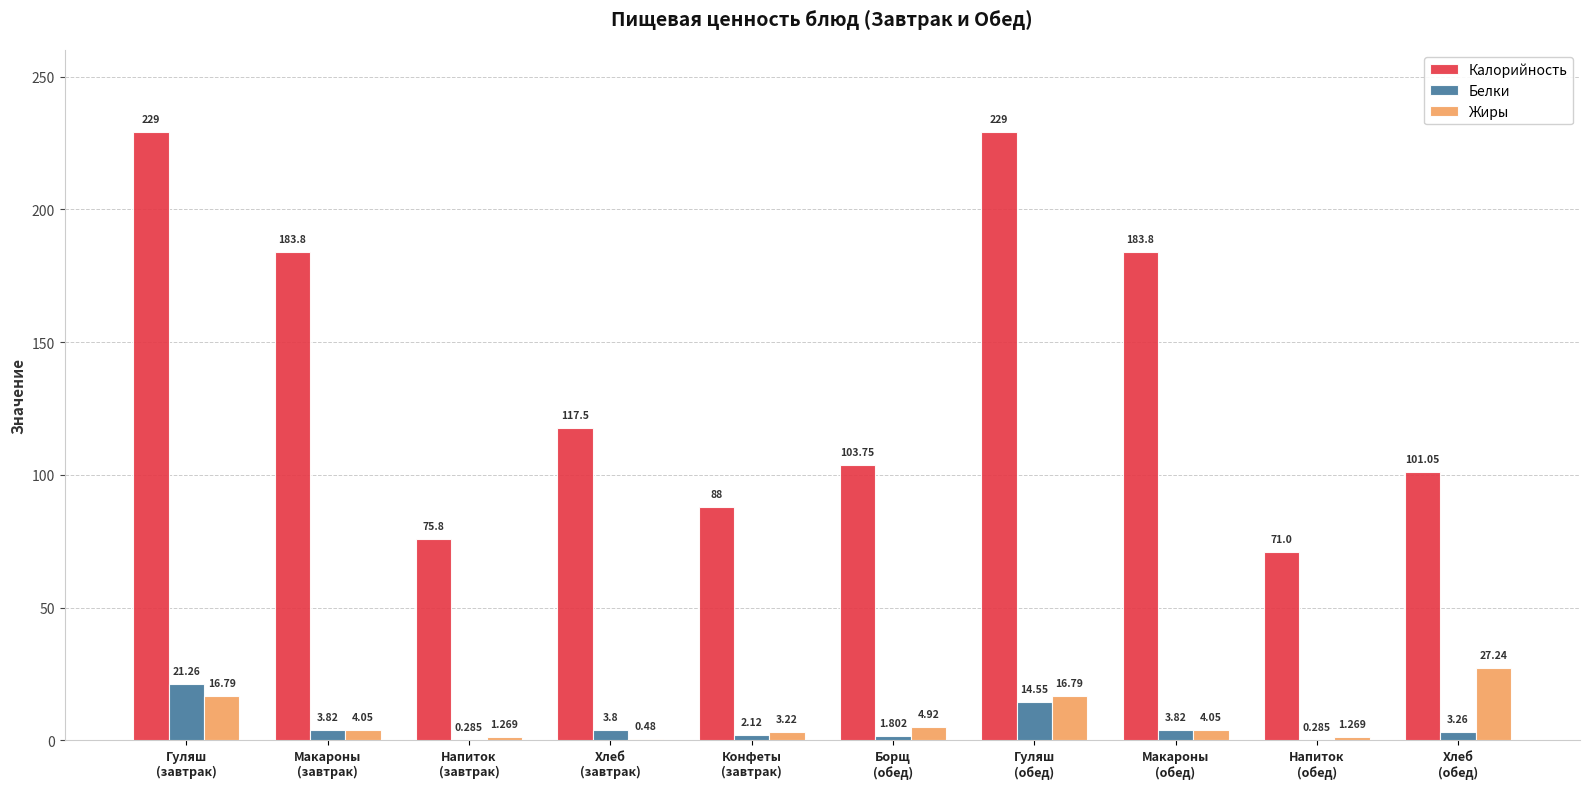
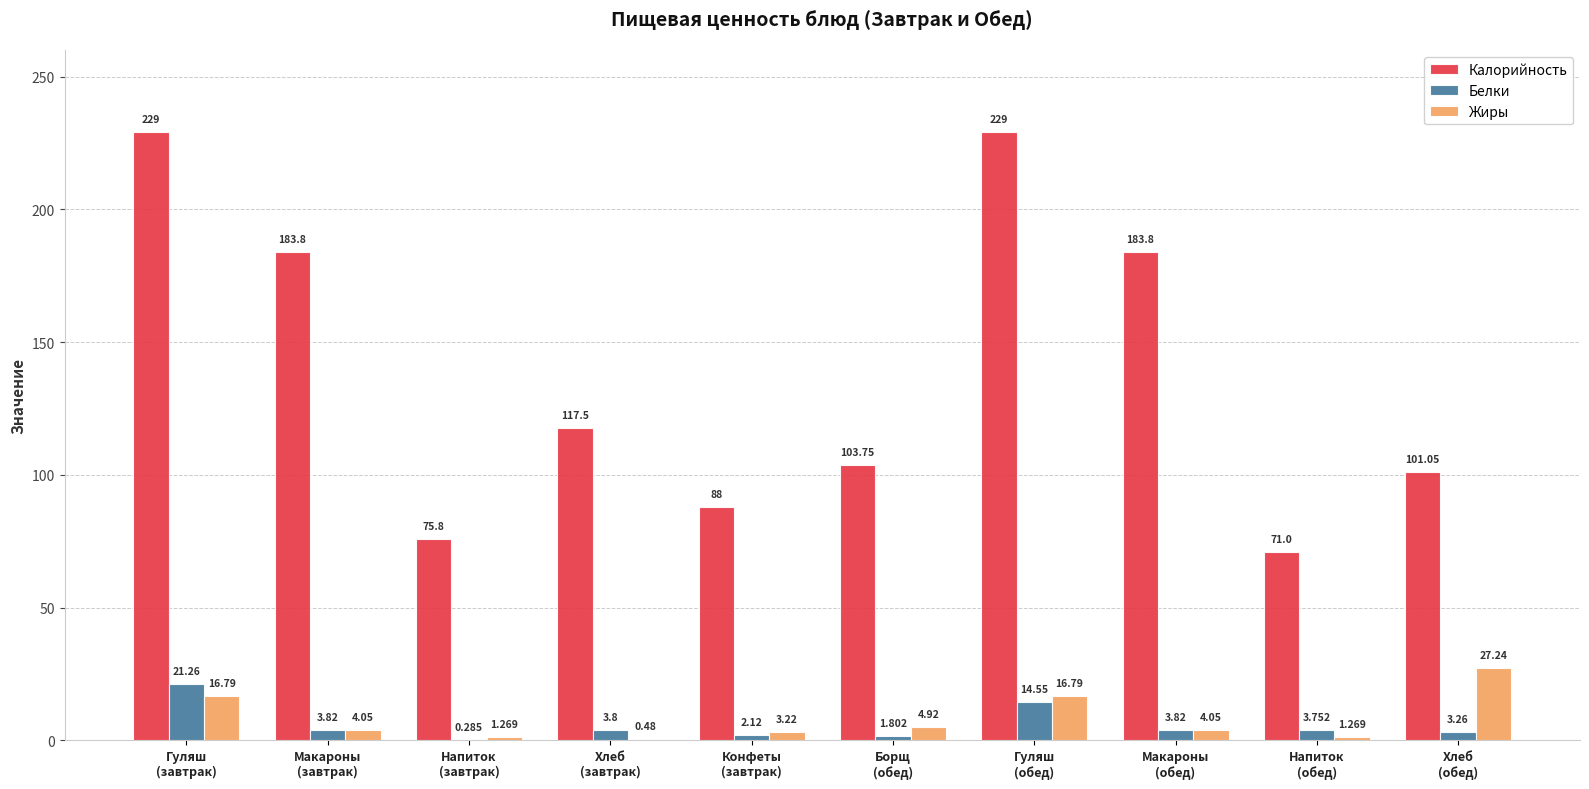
Белки, Напиток (обед): 0.285 -> 3.752
